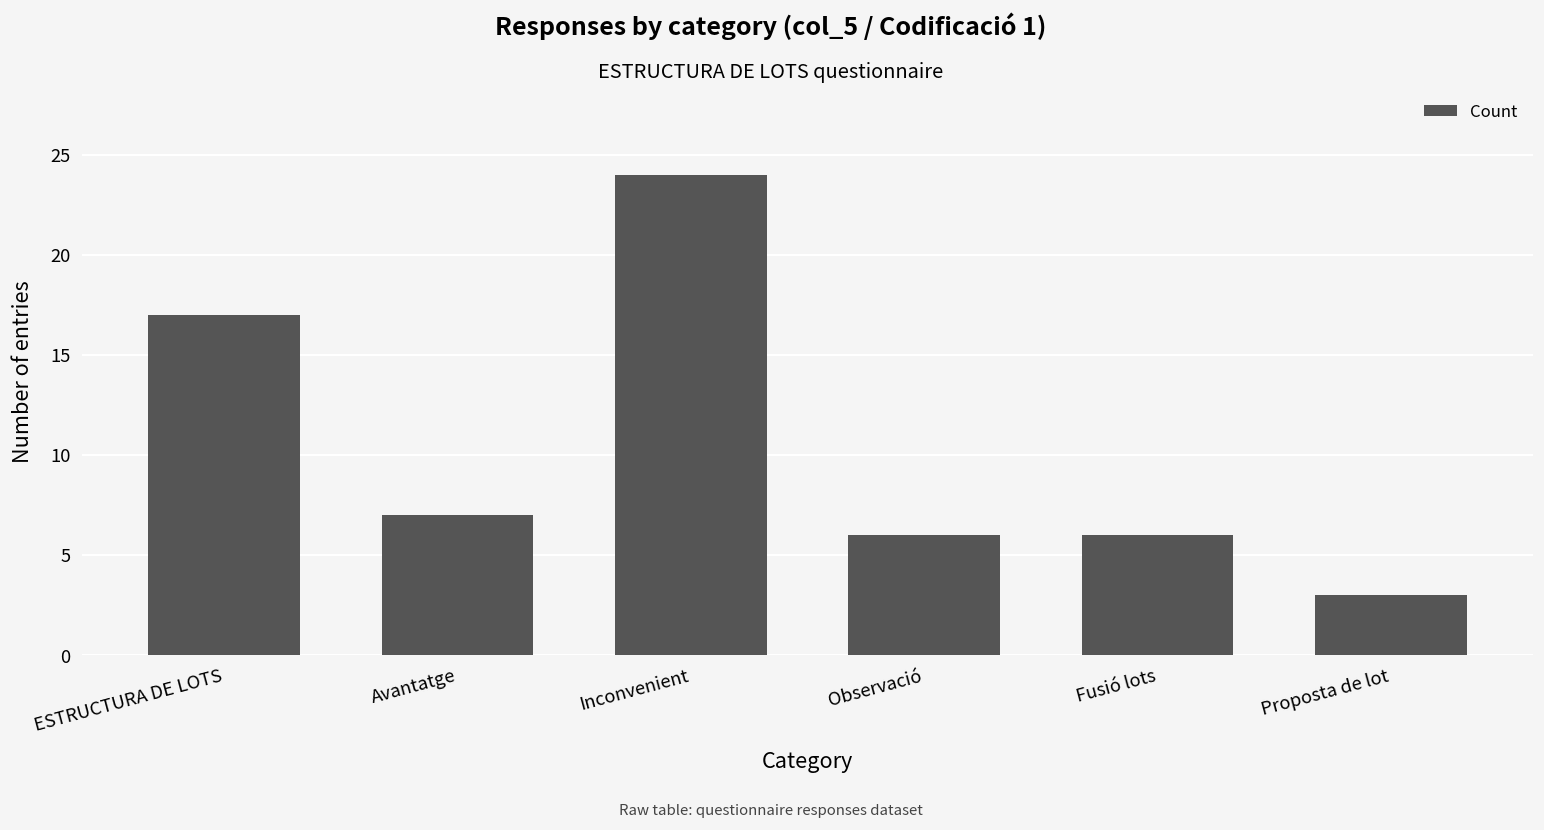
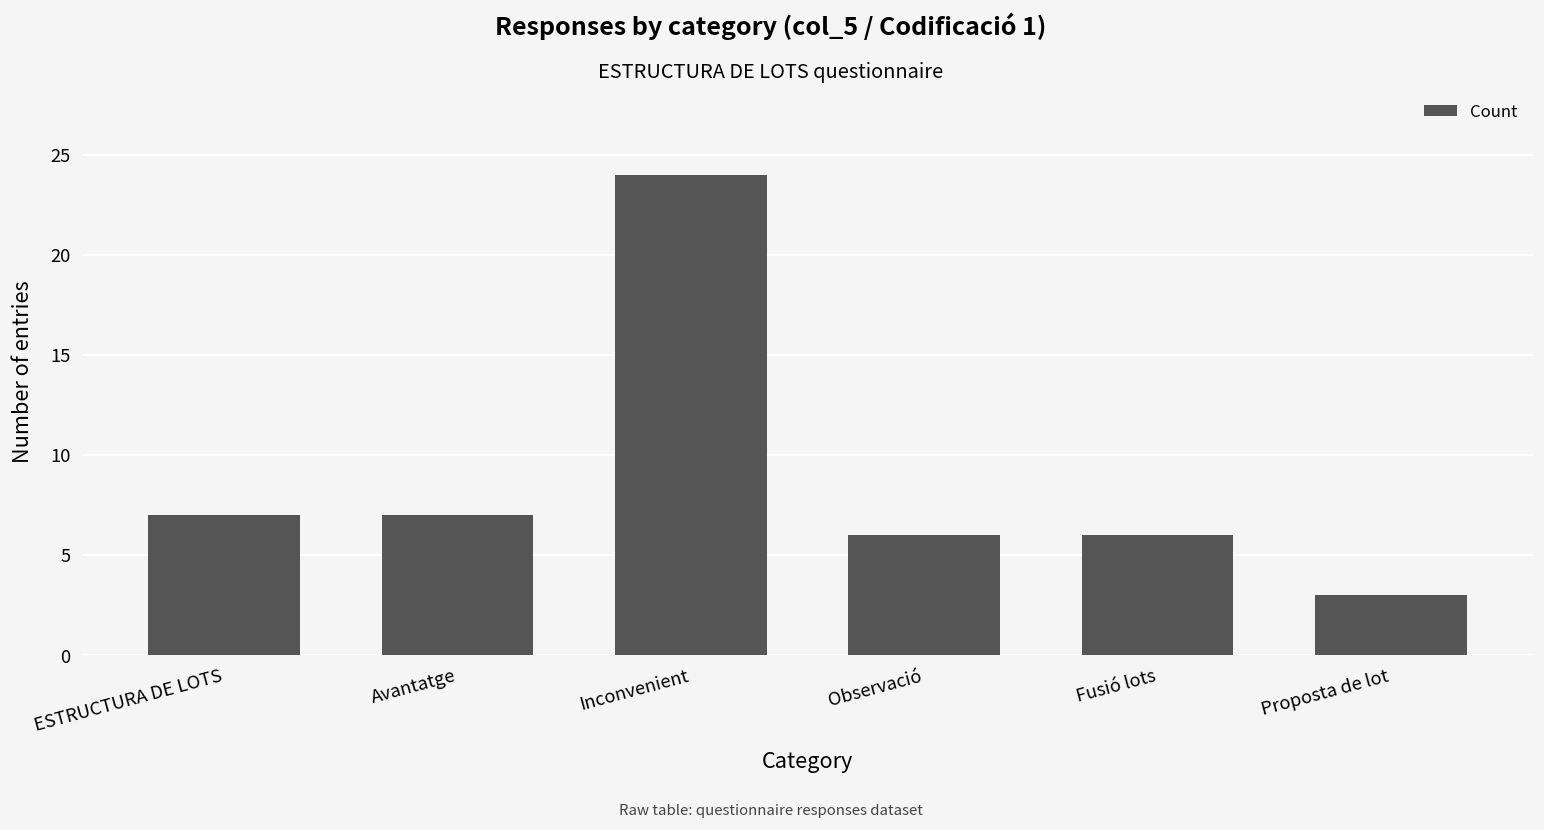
ESTRUCTURA DE LOTS: 17 -> 7
